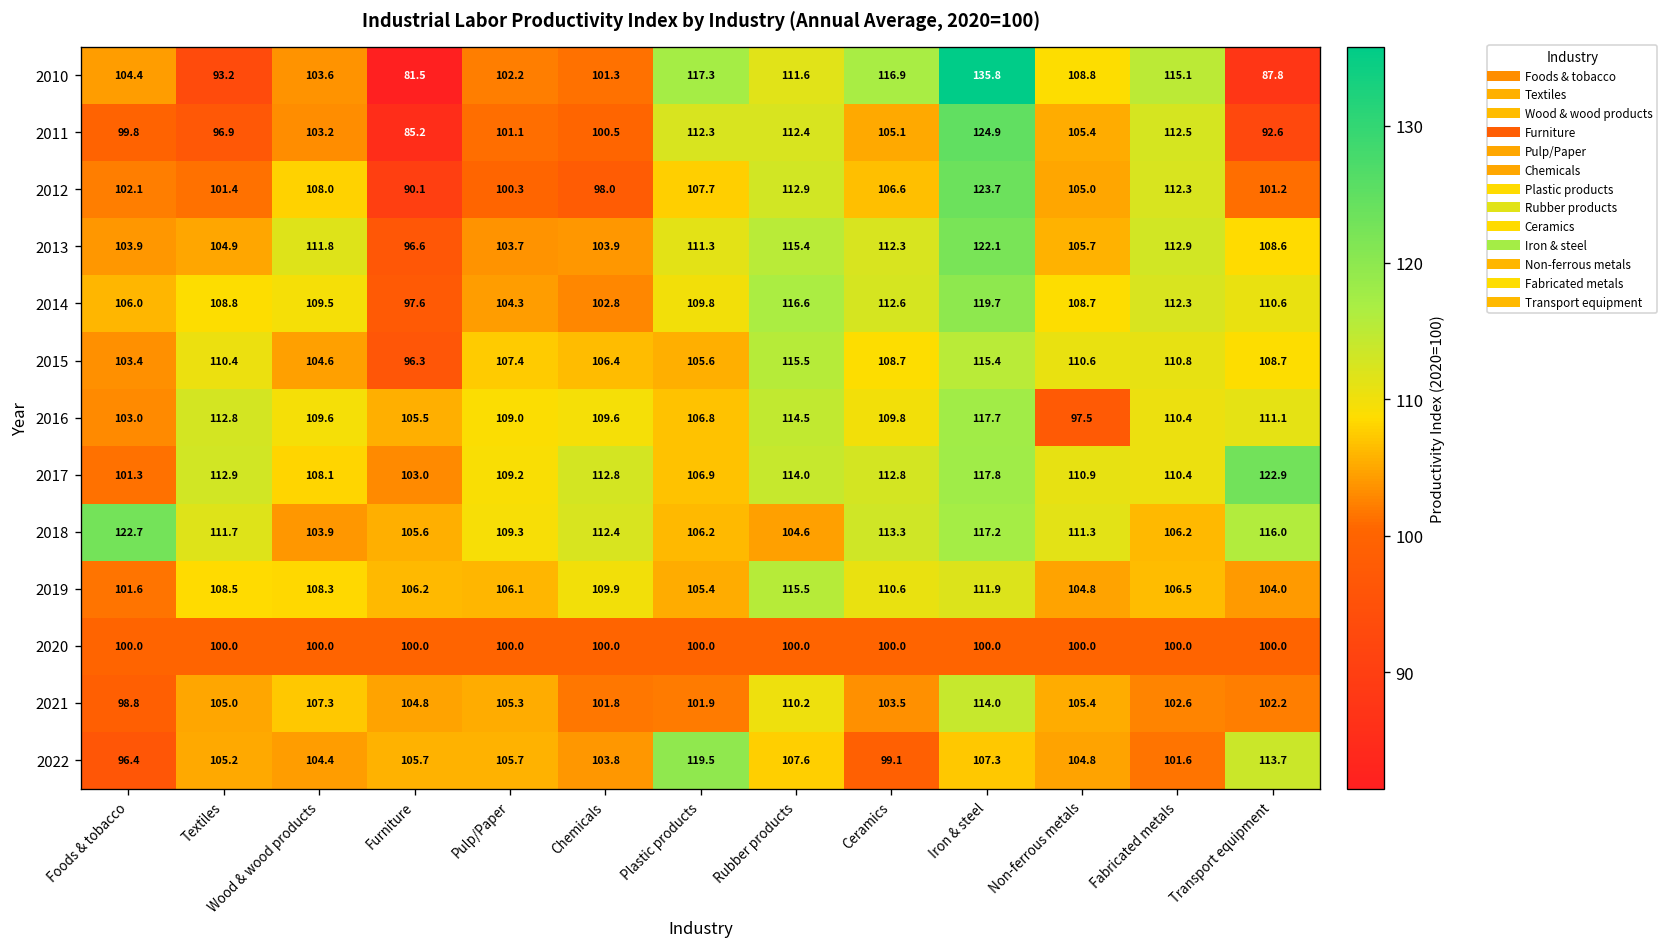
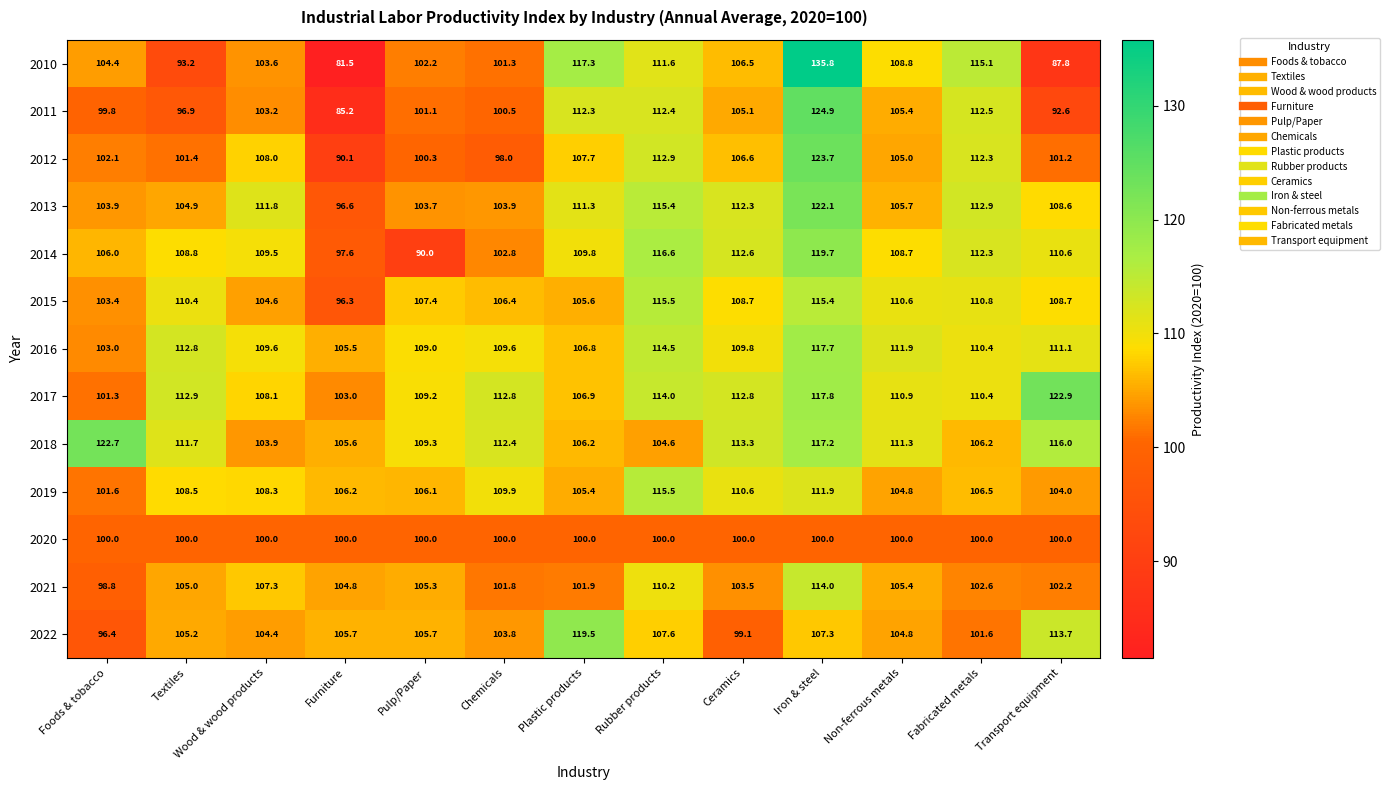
2010, Ceramics: 116.9 -> 106.5
2014, Pulp/Paper: 104.3 -> 90.0
2016, Non-ferrous metals: 97.5 -> 111.9
